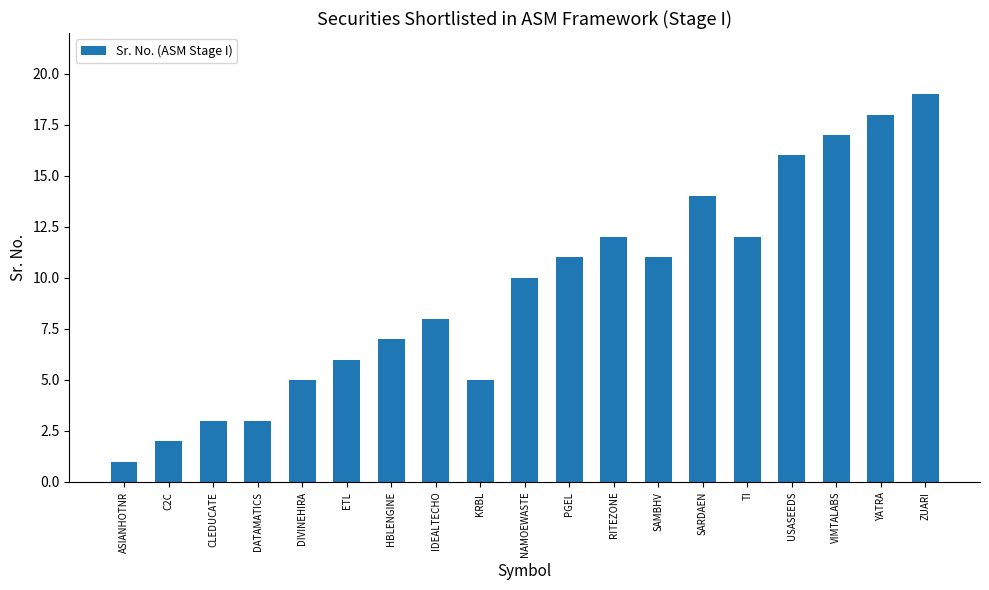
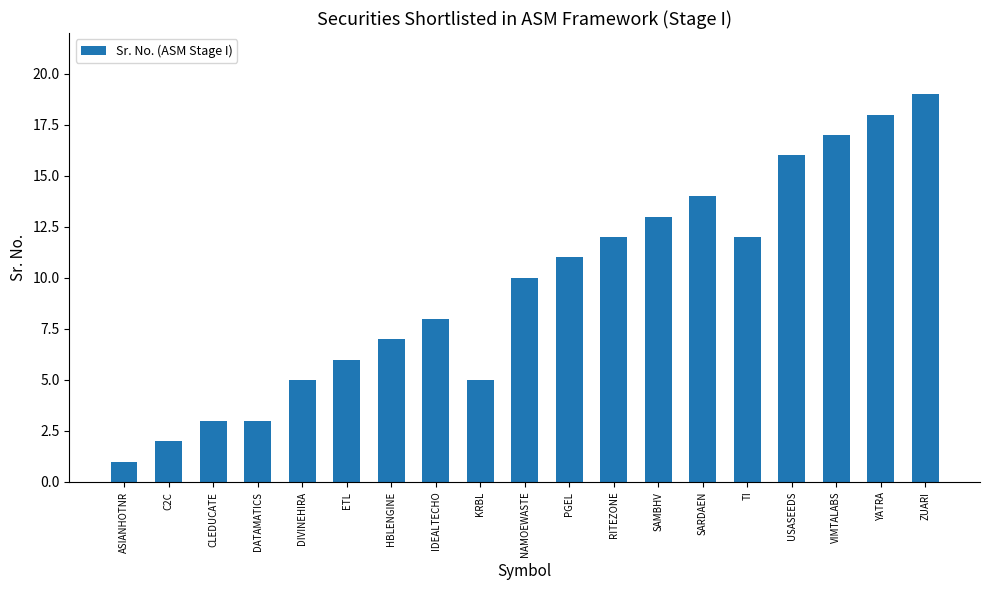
SAMBHV: 11 -> 13
